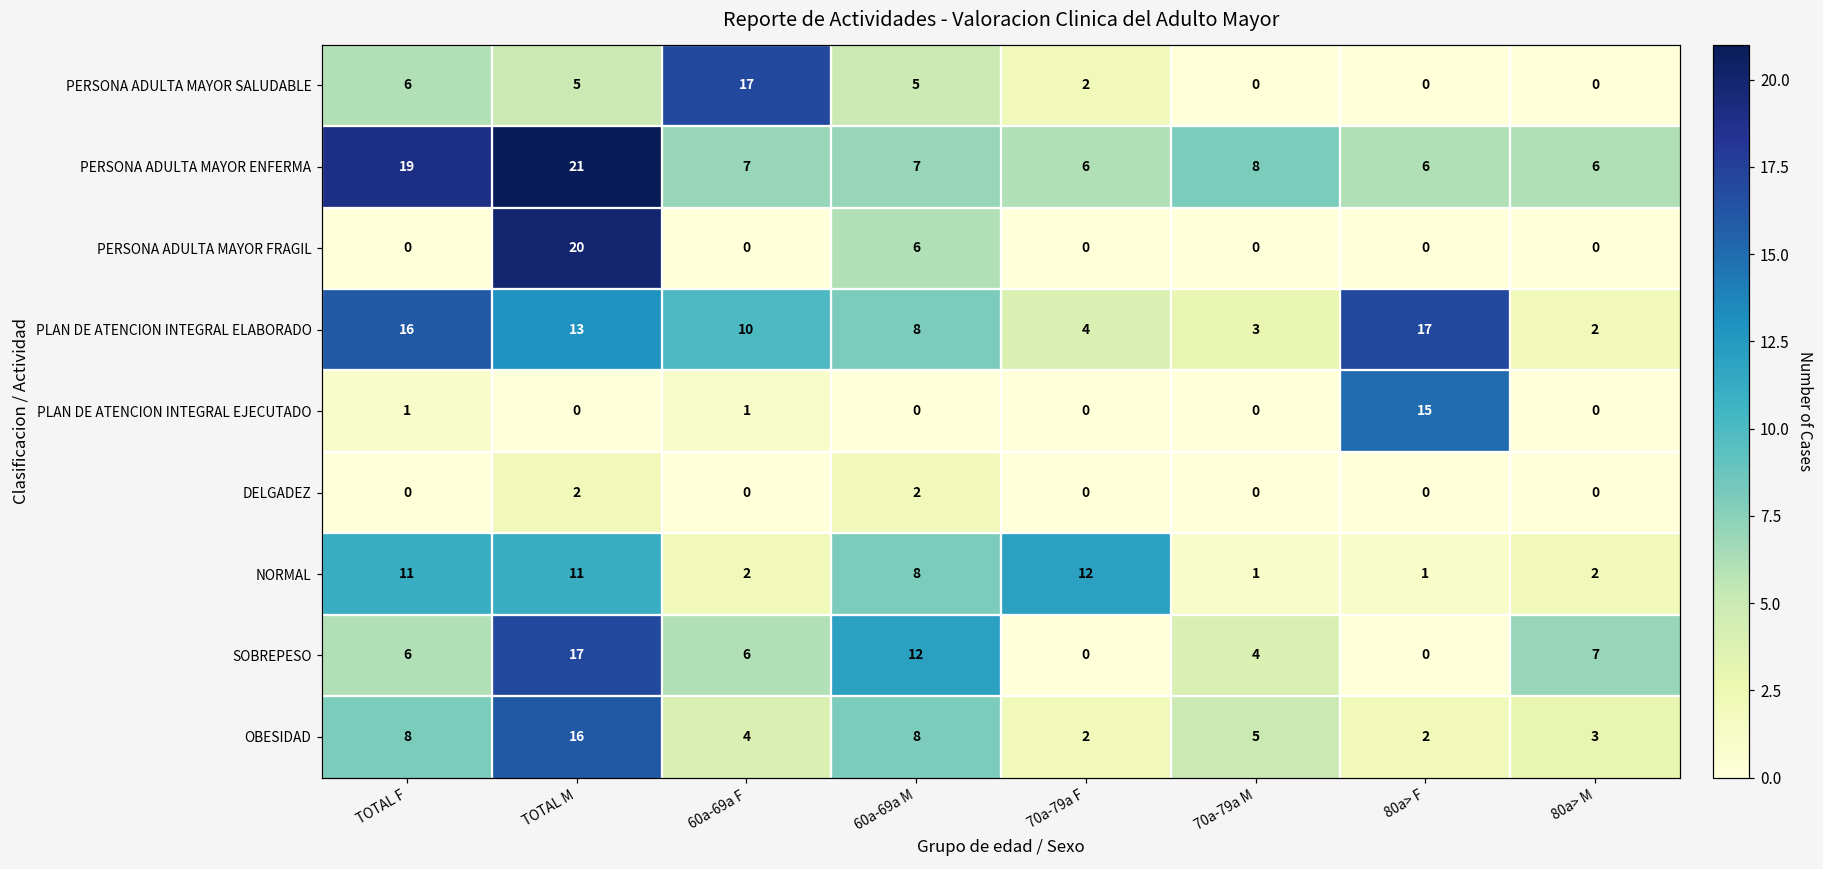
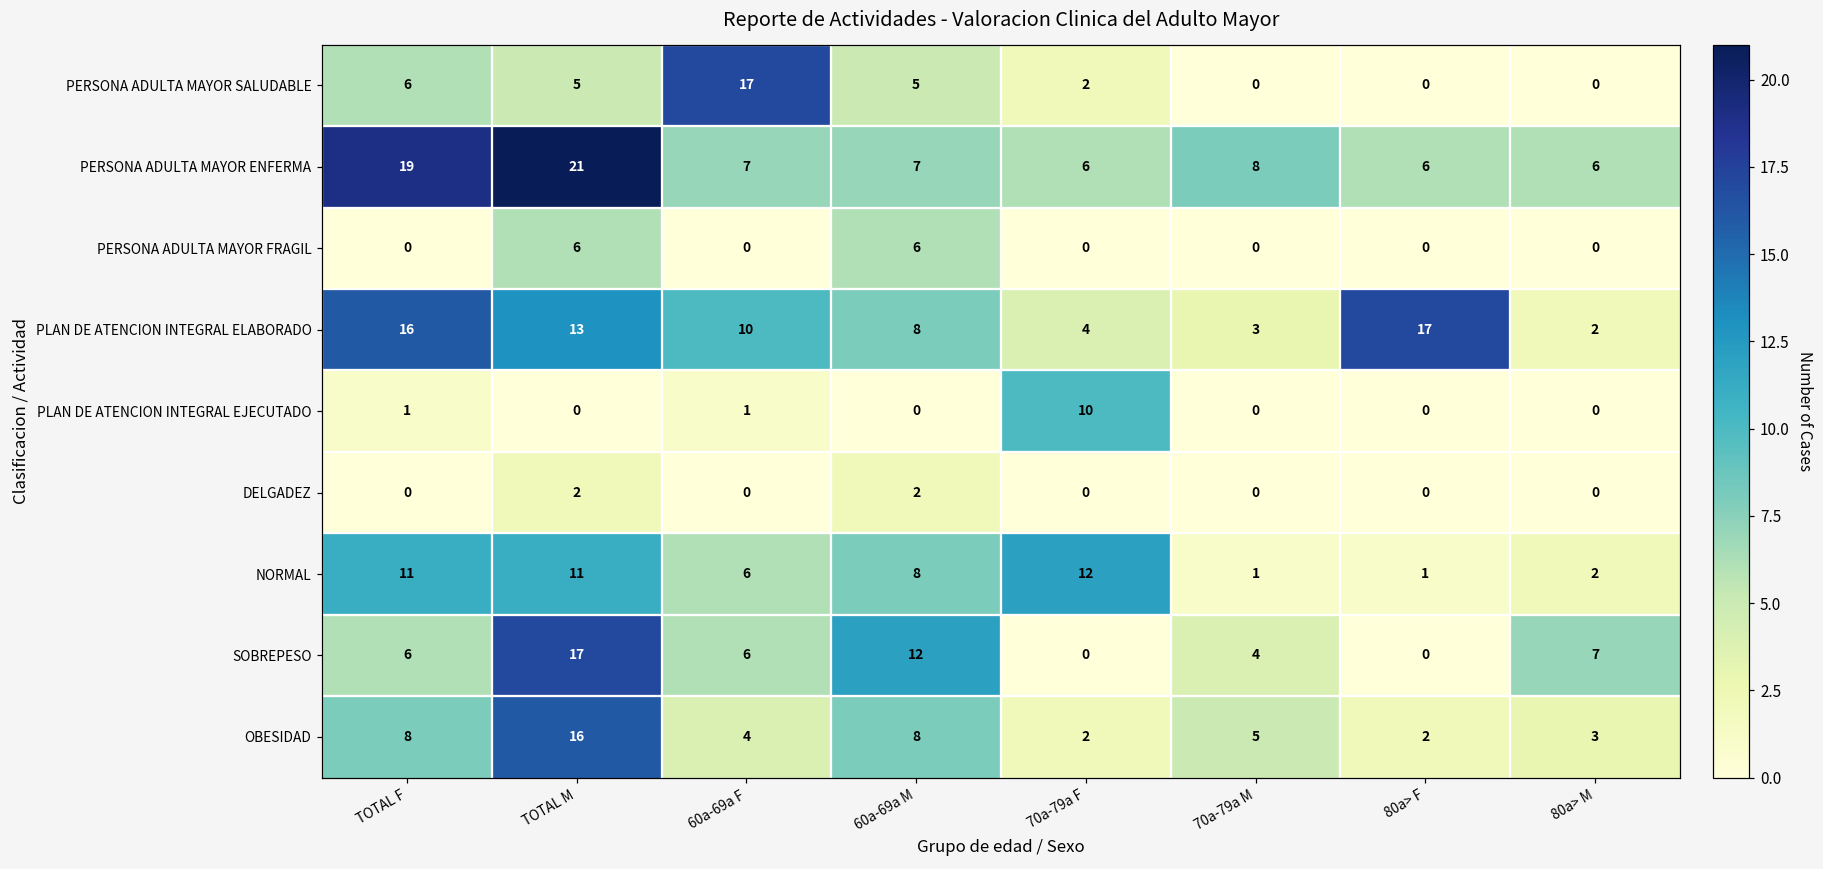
PERSONA ADULTA MAYOR FRAGIL, TOTAL M: 20 -> 6
PLAN DE ATENCION INTEGRAL EJECUTADO, 70a-79a F: 0 -> 10
PLAN DE ATENCION INTEGRAL EJECUTADO, 80a> F: 15 -> 0
NORMAL, 60a-69a F: 2 -> 6
